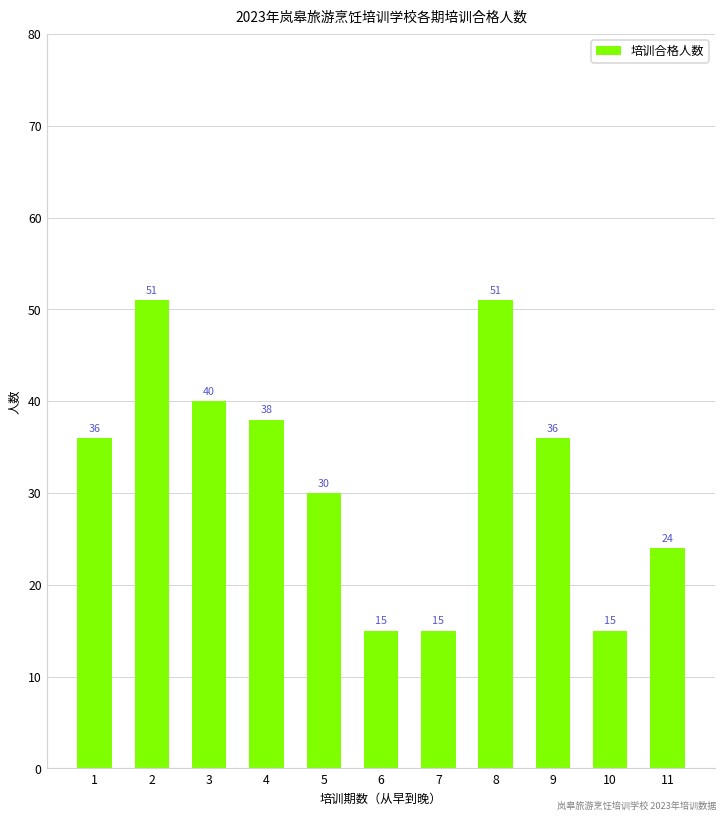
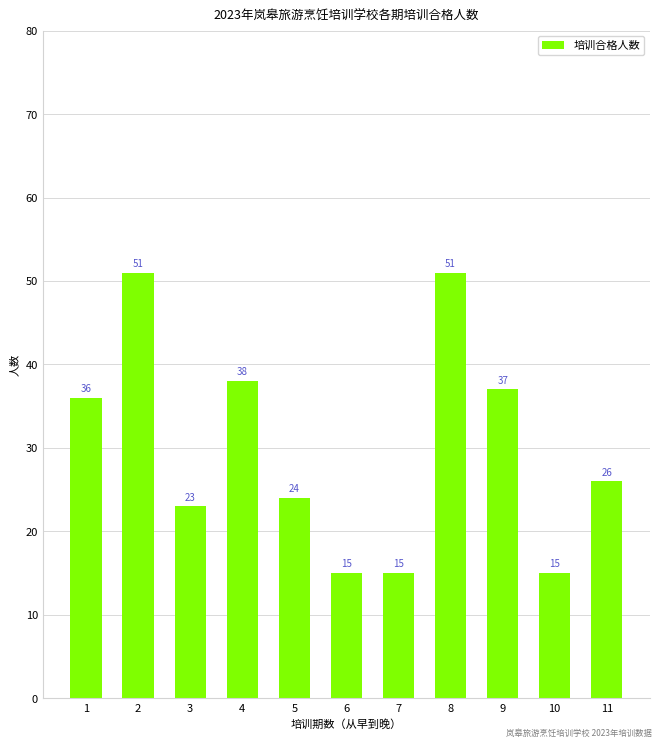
3: 40 -> 23
5: 30 -> 24
9: 36 -> 37
11: 24 -> 26
